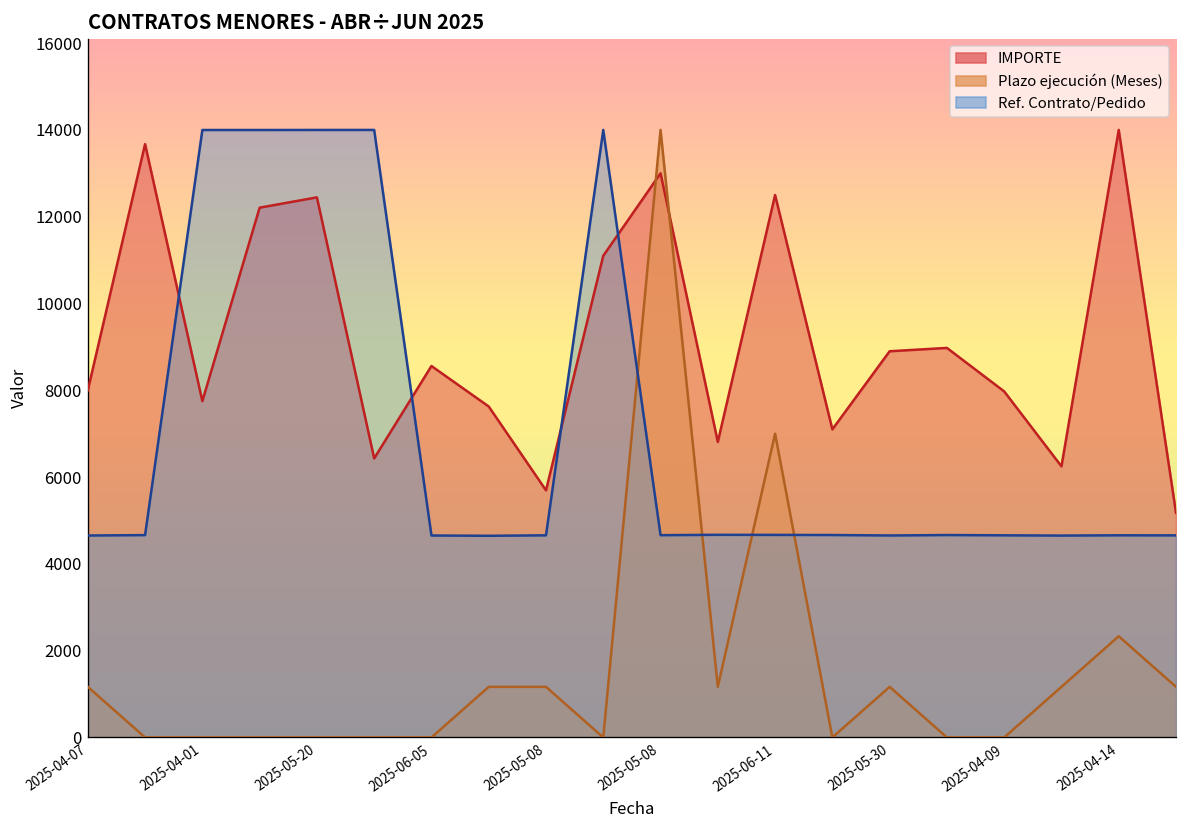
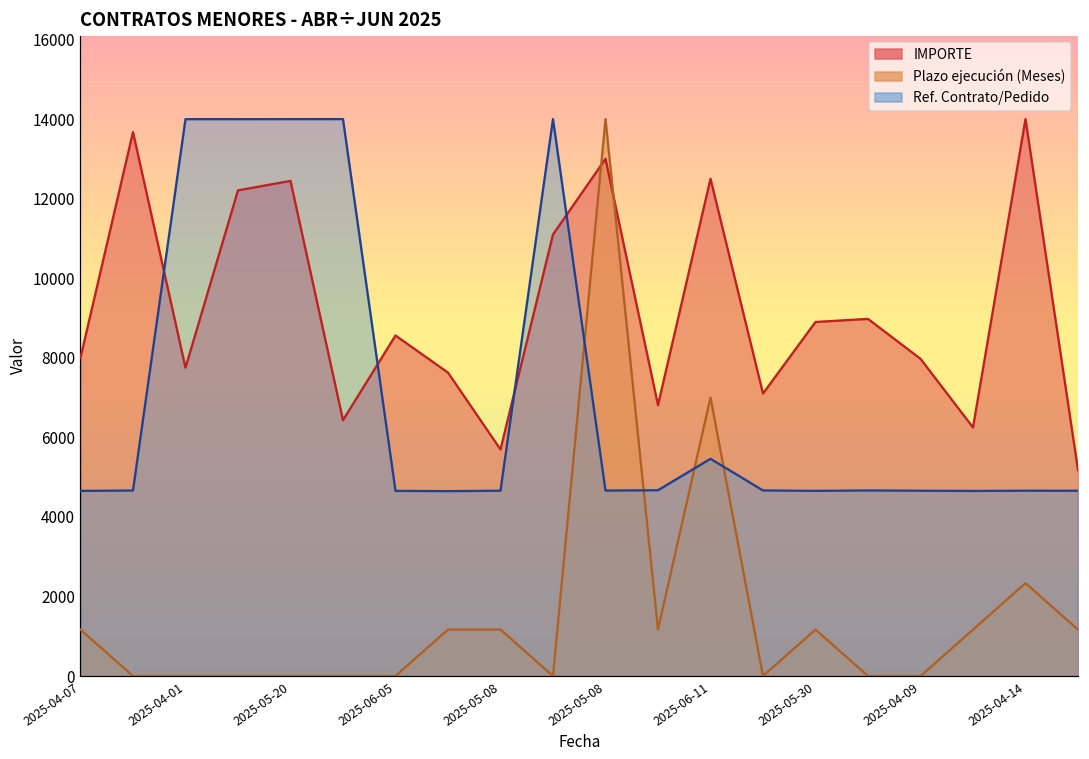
Ref. Contrato/Pedido, 2025-06-11: 4700 -> 5500
